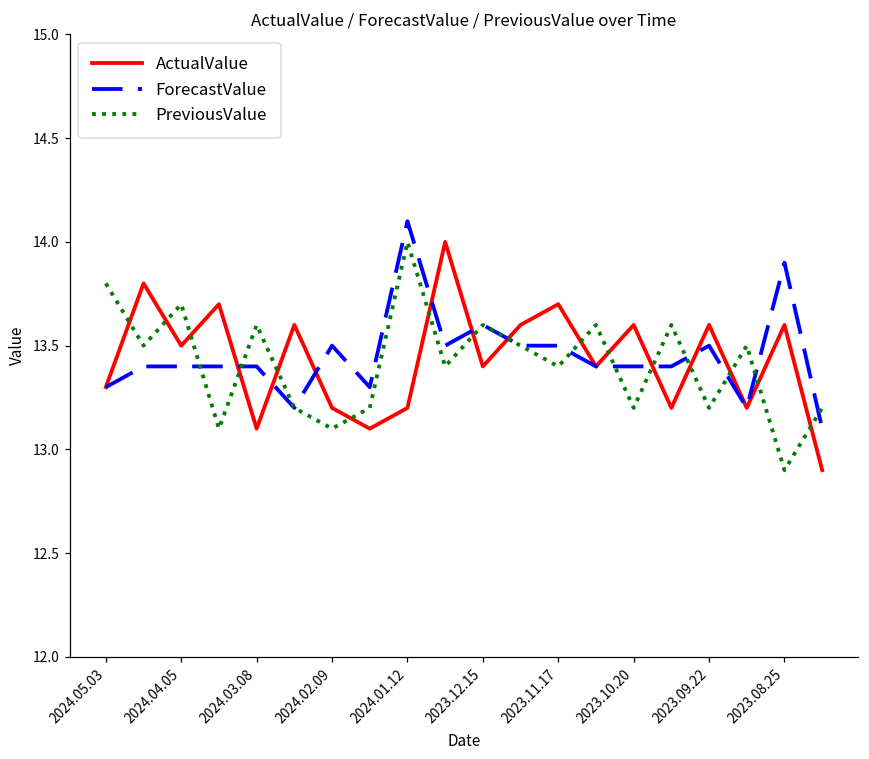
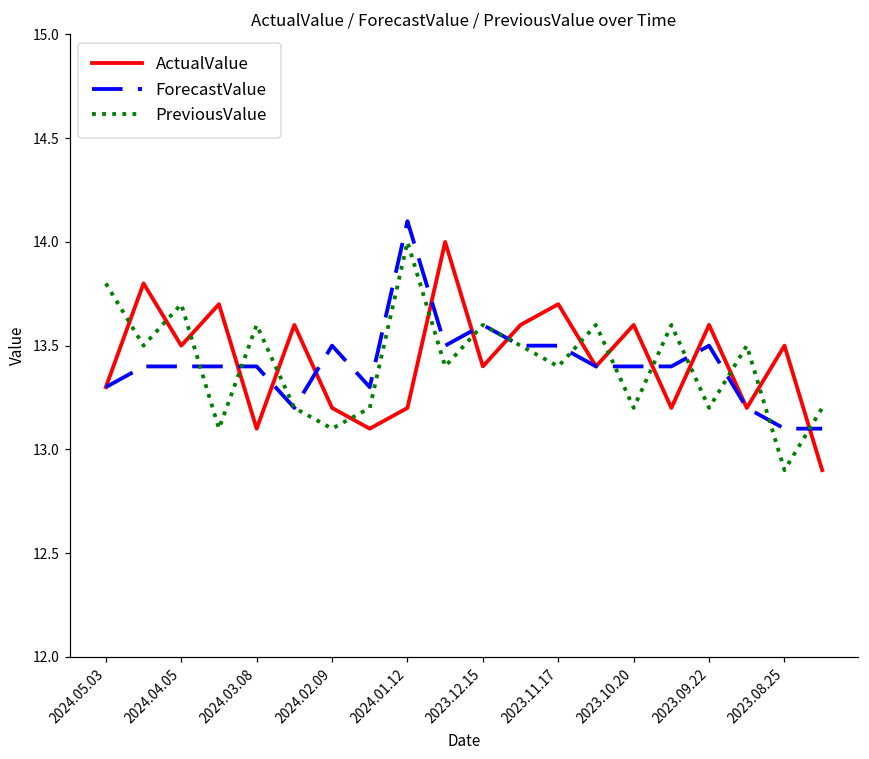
ActualValue, 2023.08.25: 13.6 -> 13.5
ForecastValue, 2023.08.25: 13.9 -> 13.1
